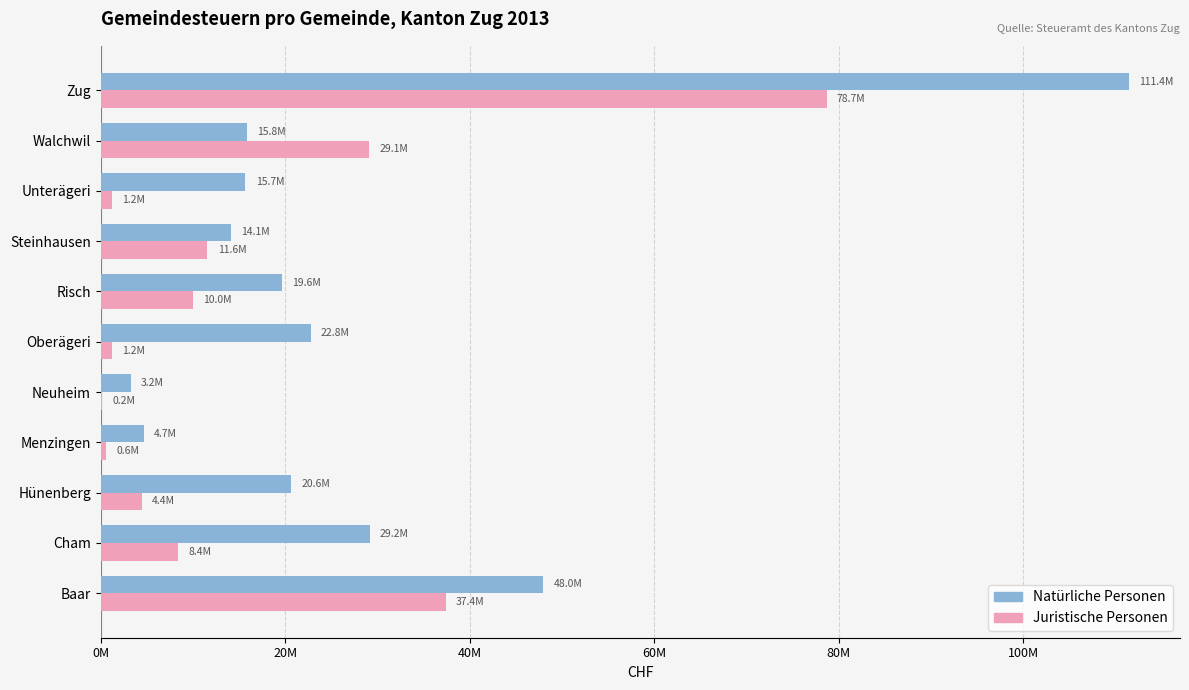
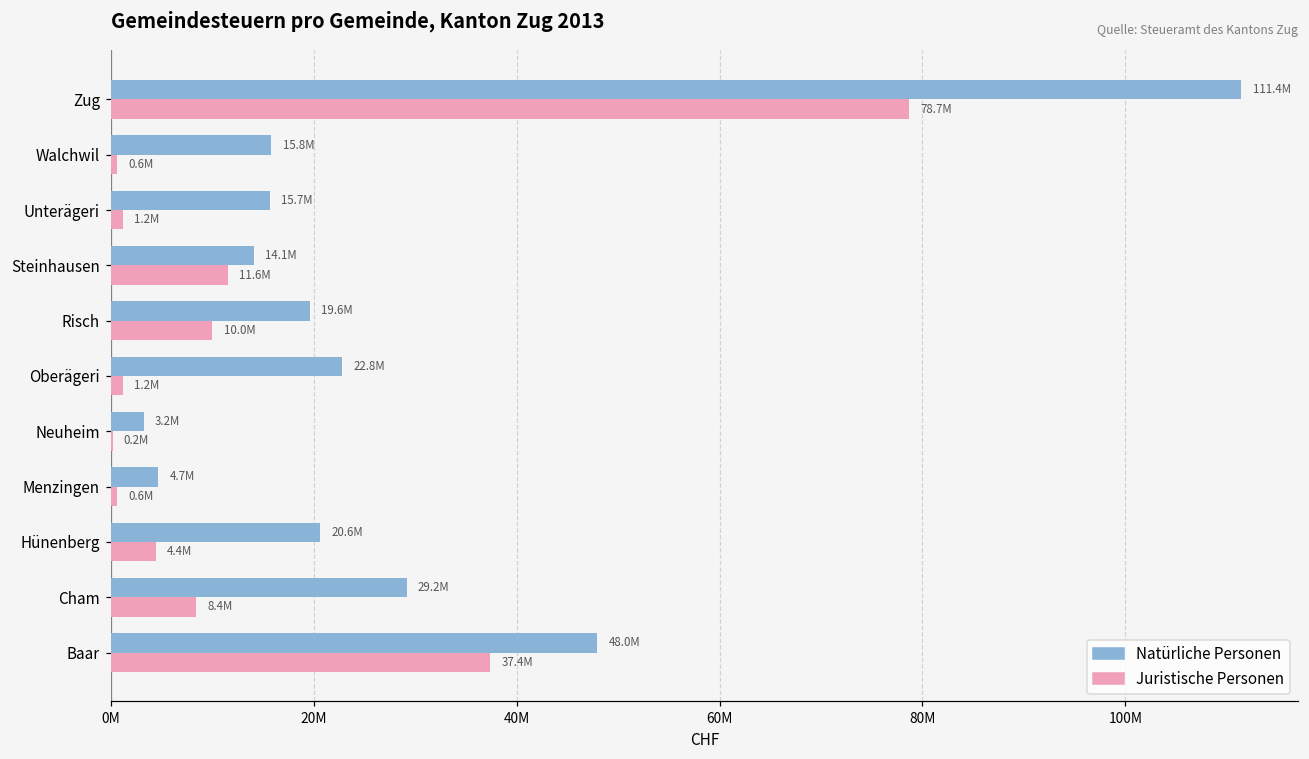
Juristische Personen, Walchwil: 29.1M -> 0.6M
